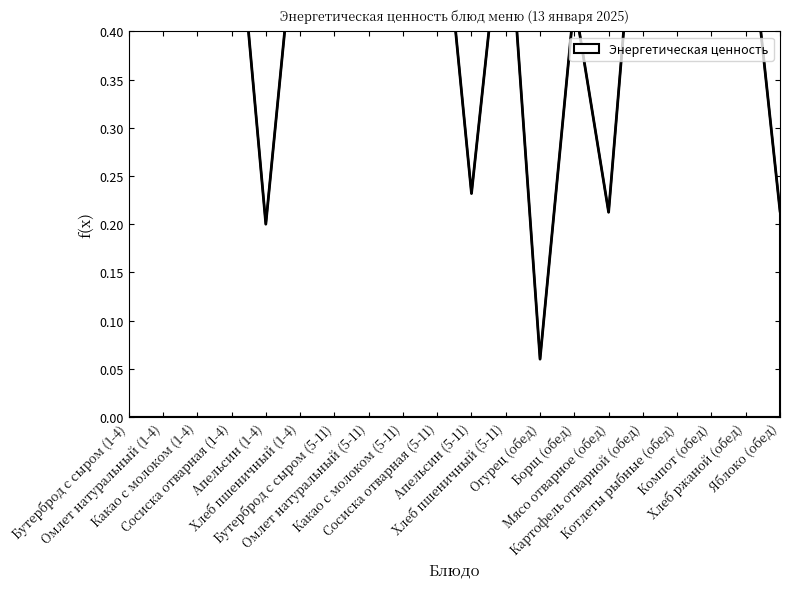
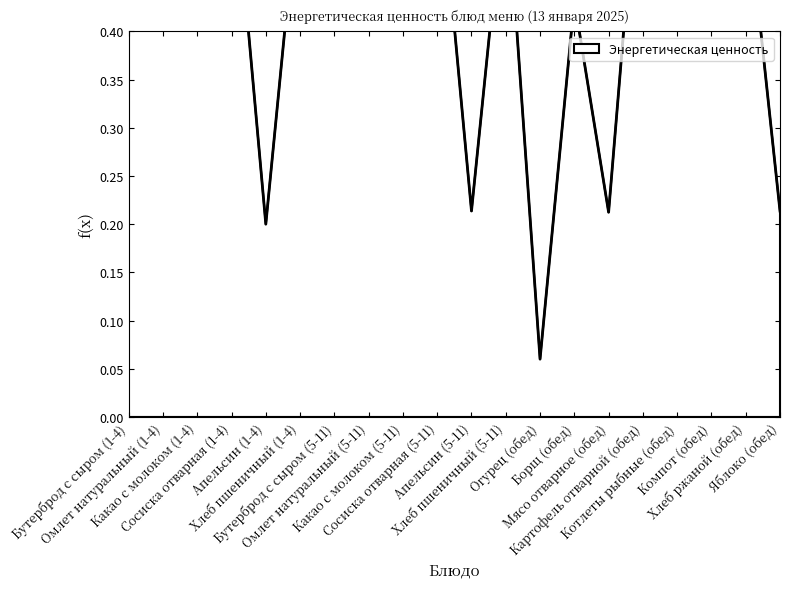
Апельсин (5-11): 0.23 -> 0.21
